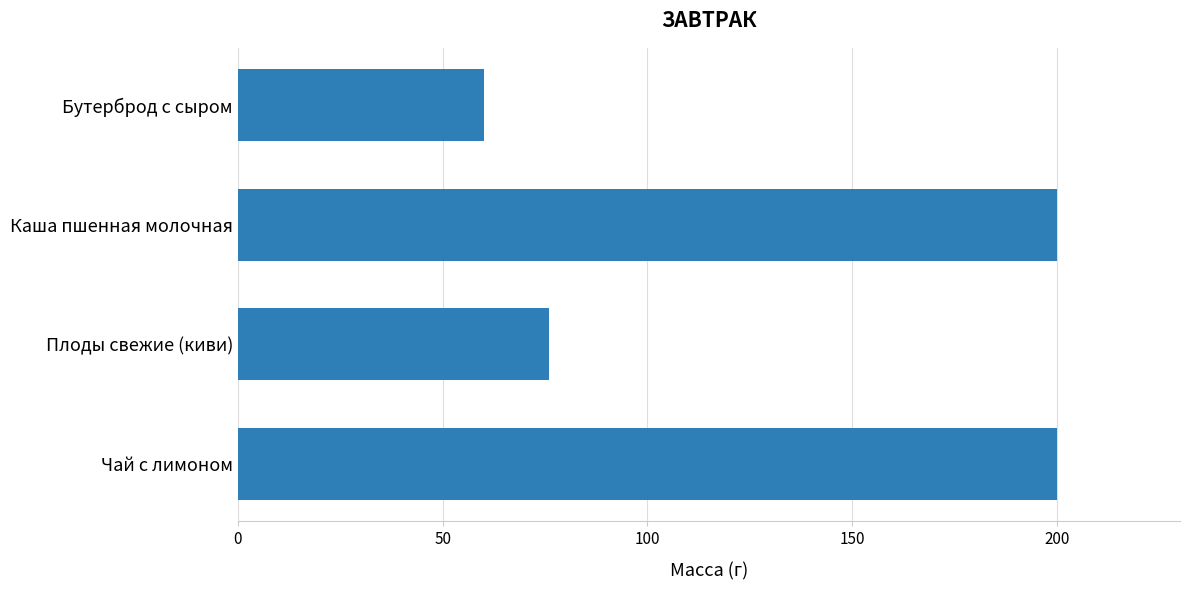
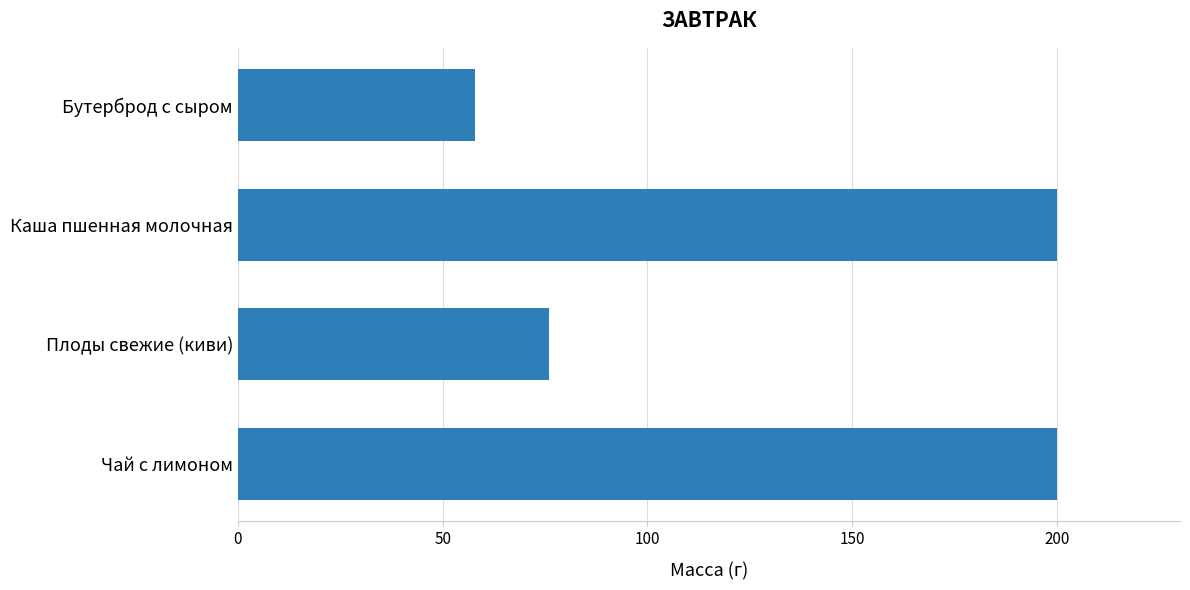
Бутерброд с сыром: 60 -> 58
